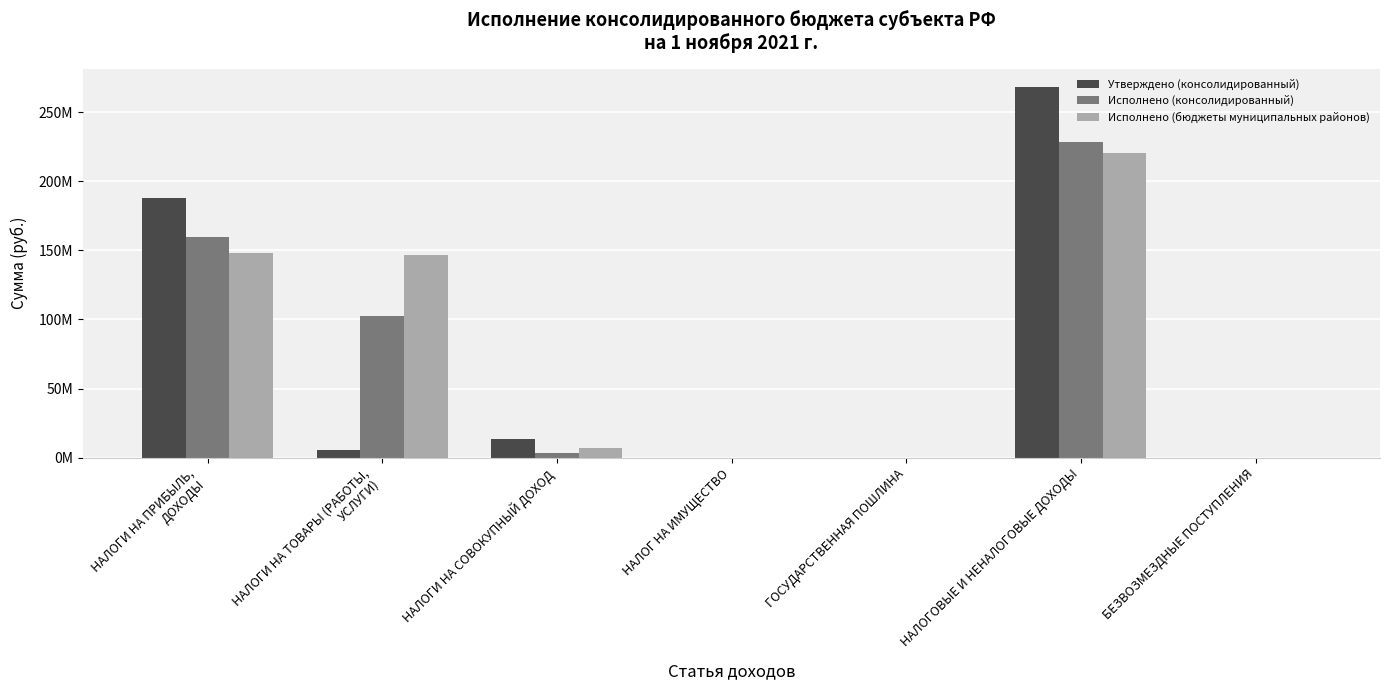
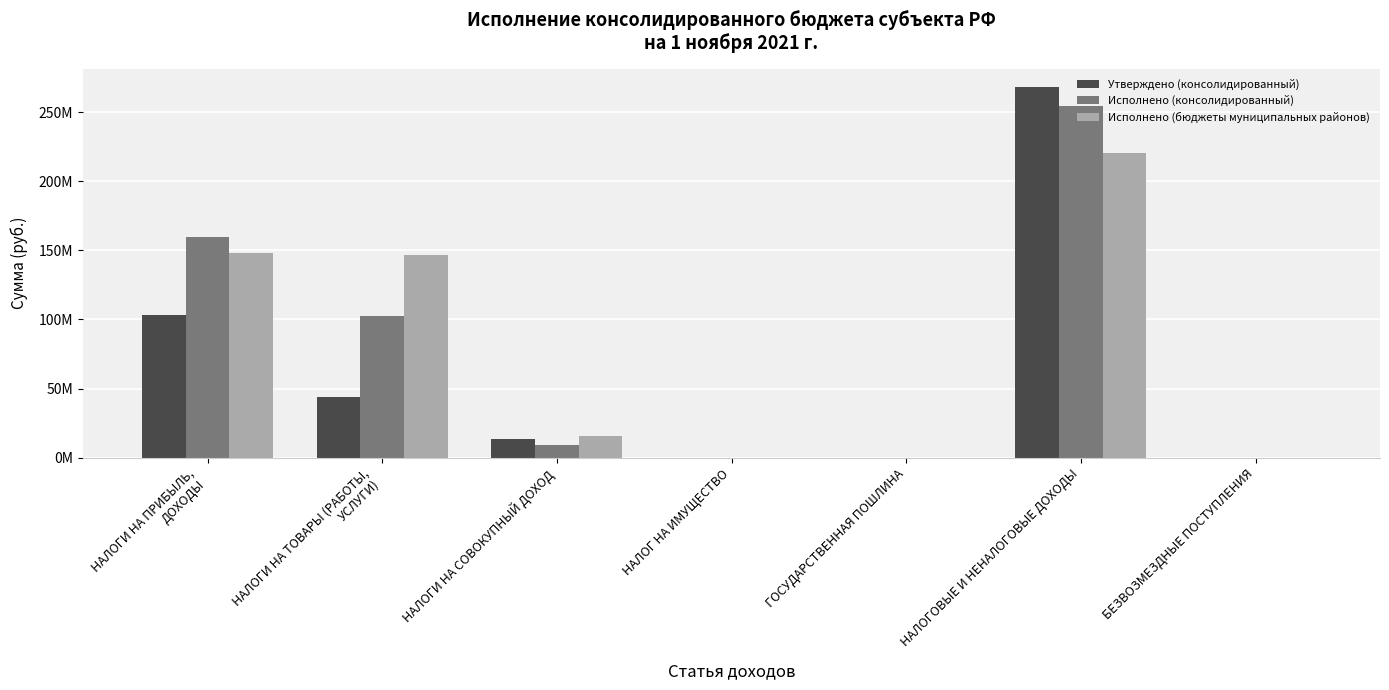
Утверждено (консолидированный), НАЛОГИ НА ПРИБЫЛЬ, ДОХОДЫ: 188000000 -> 104000000
Утверждено (консолидированный), НАЛОГИ НА ТОВАРЫ (РАБОТЫ, УСЛУГИ): 5000000 -> 44000000
Исполнено (консолидированный), НАЛОГИ НА СОВОКУПНЫЙ ДОХОД: 3000000 -> 9000000
Исполнено (бюджеты муниципальных районов), НАЛОГИ НА СОВОКУПНЫЙ ДОХОД: 7000000 -> 16000000
Исполнено (консолидированный), НАЛОГОВЫЕ И НЕНАЛОГОВЫЕ ДОХОДЫ: 229000000 -> 254000000
